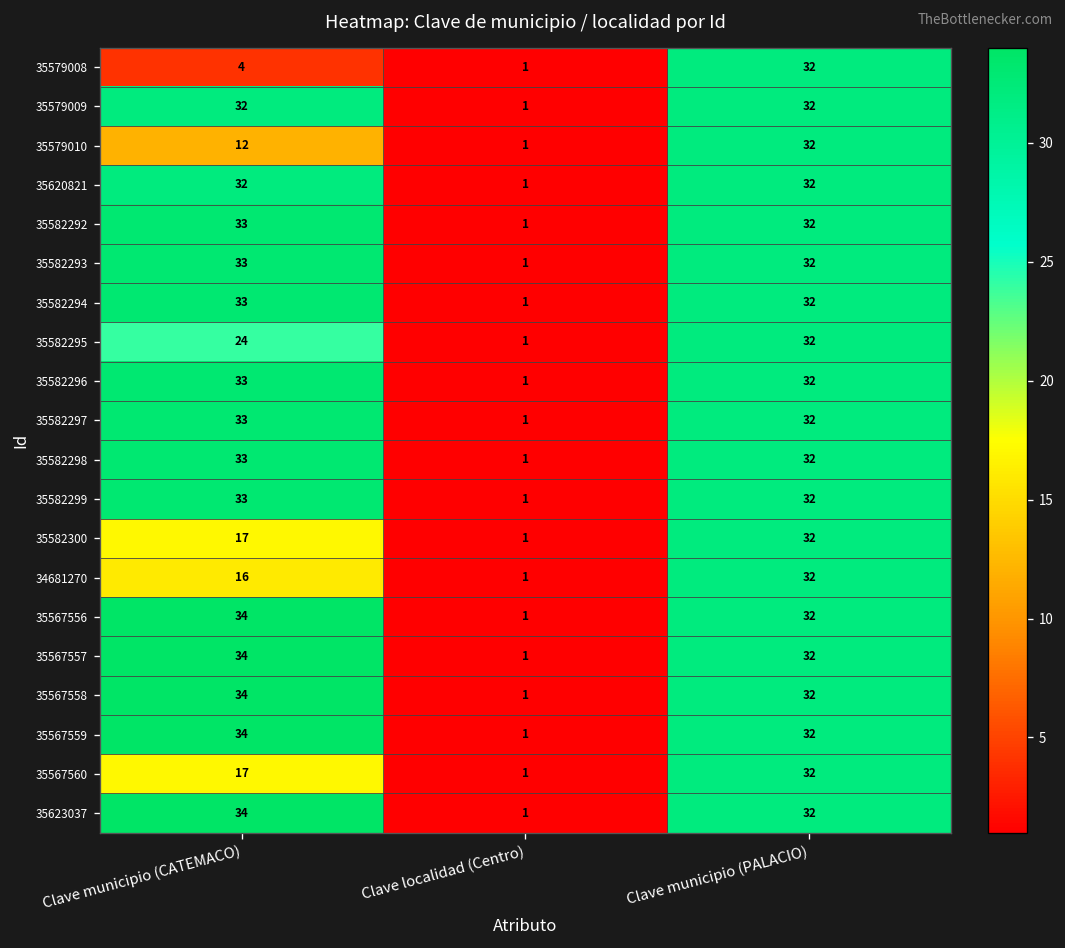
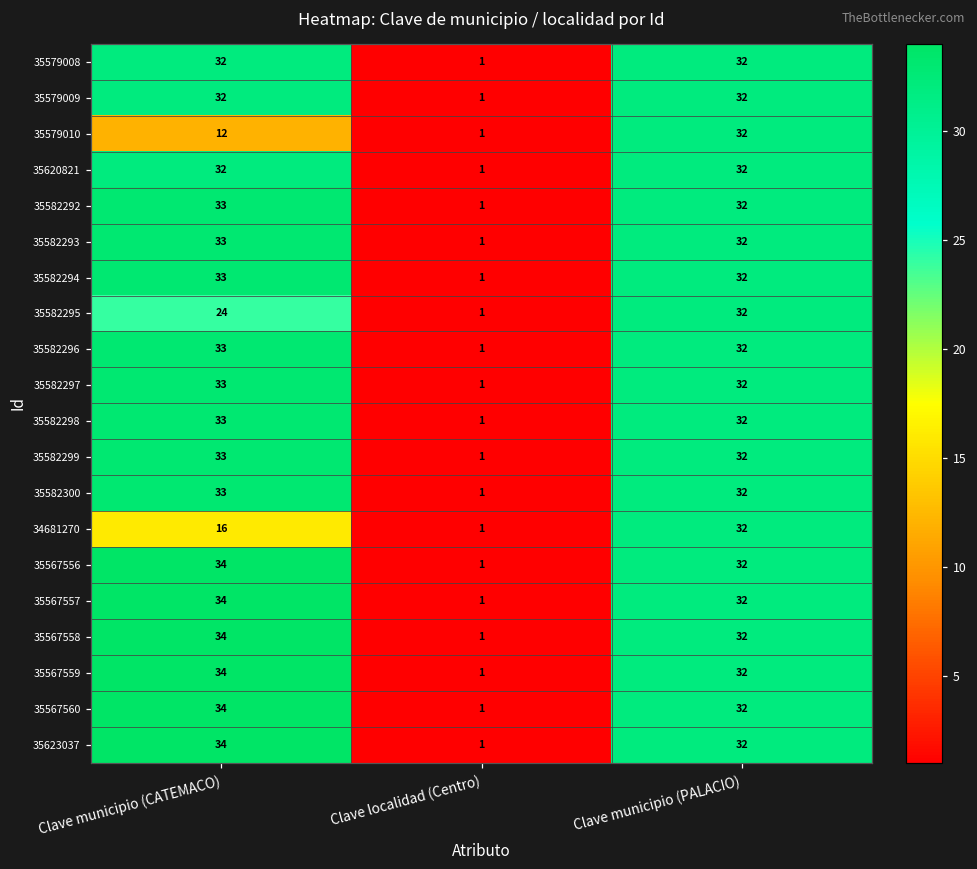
35579008, Clave municipio (CATEMACO): 4 -> 32
35582300, Clave municipio (CATEMACO): 17 -> 33
35567560, Clave municipio (CATEMACO): 17 -> 34
